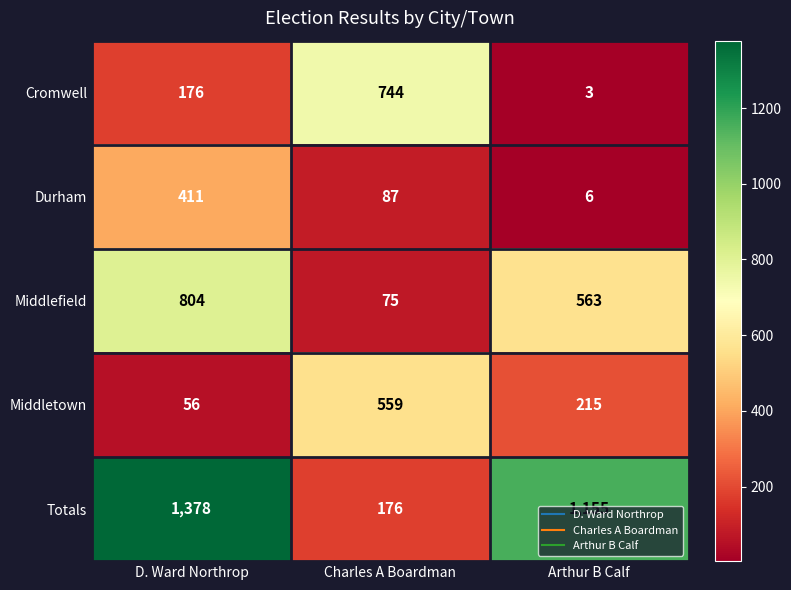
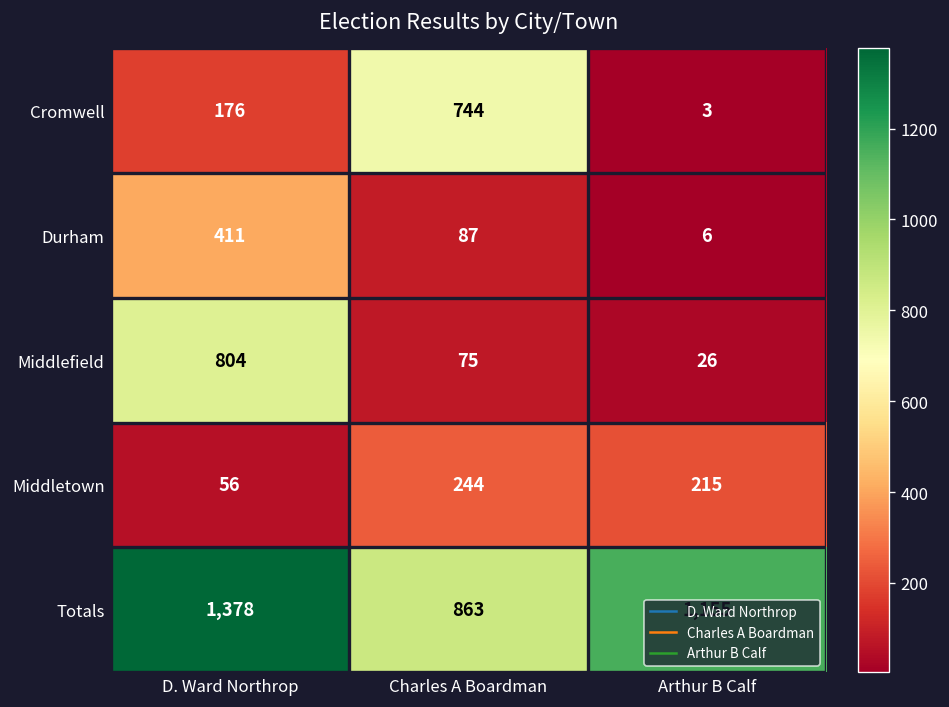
Middlefield, Arthur B Calf: 563 -> 26
Middletown, Charles A Boardman: 559 -> 244
Totals, Charles A Boardman: 176 -> 863
